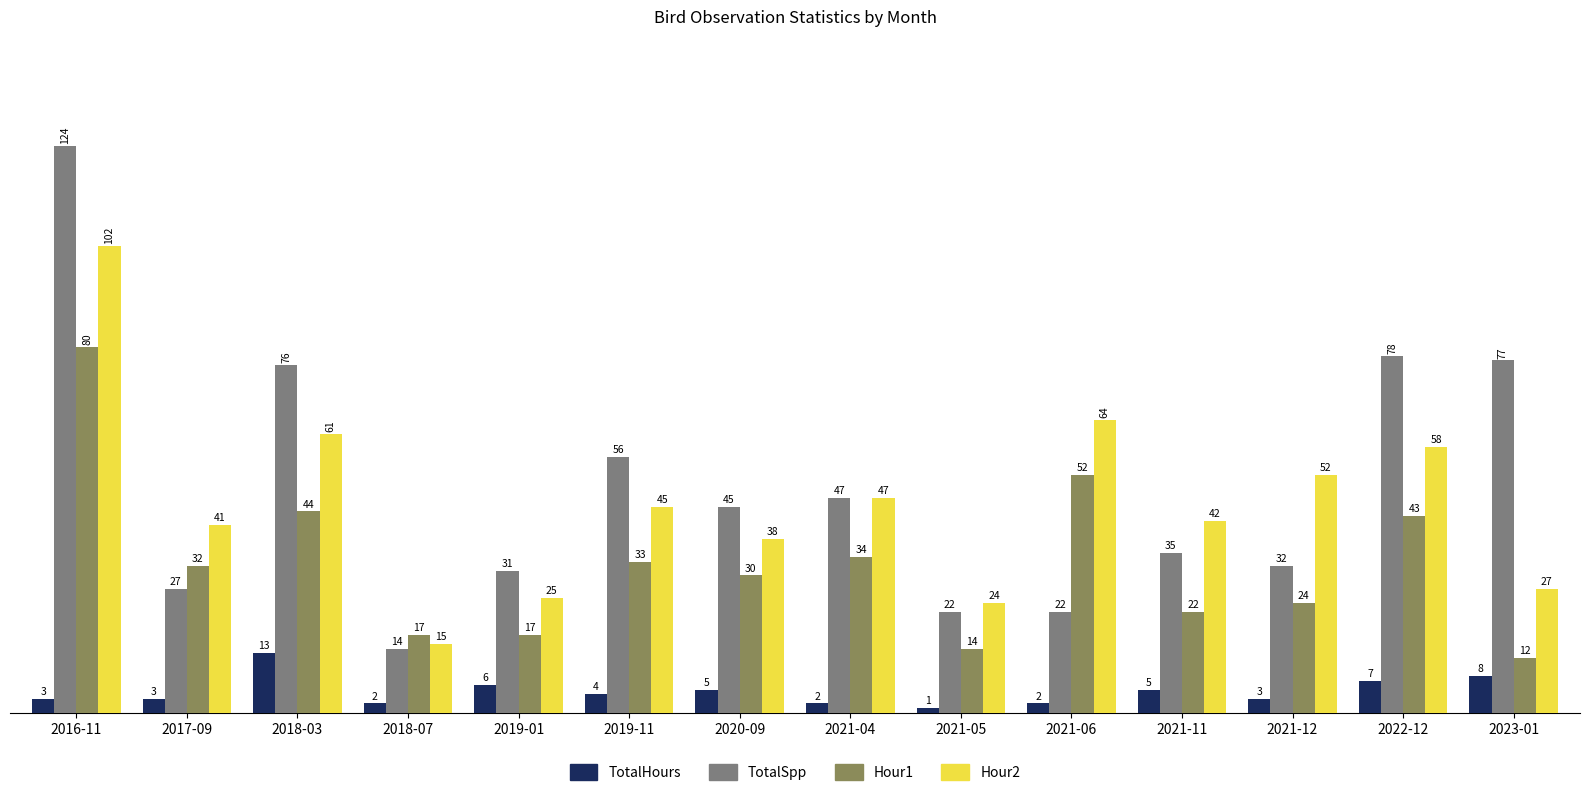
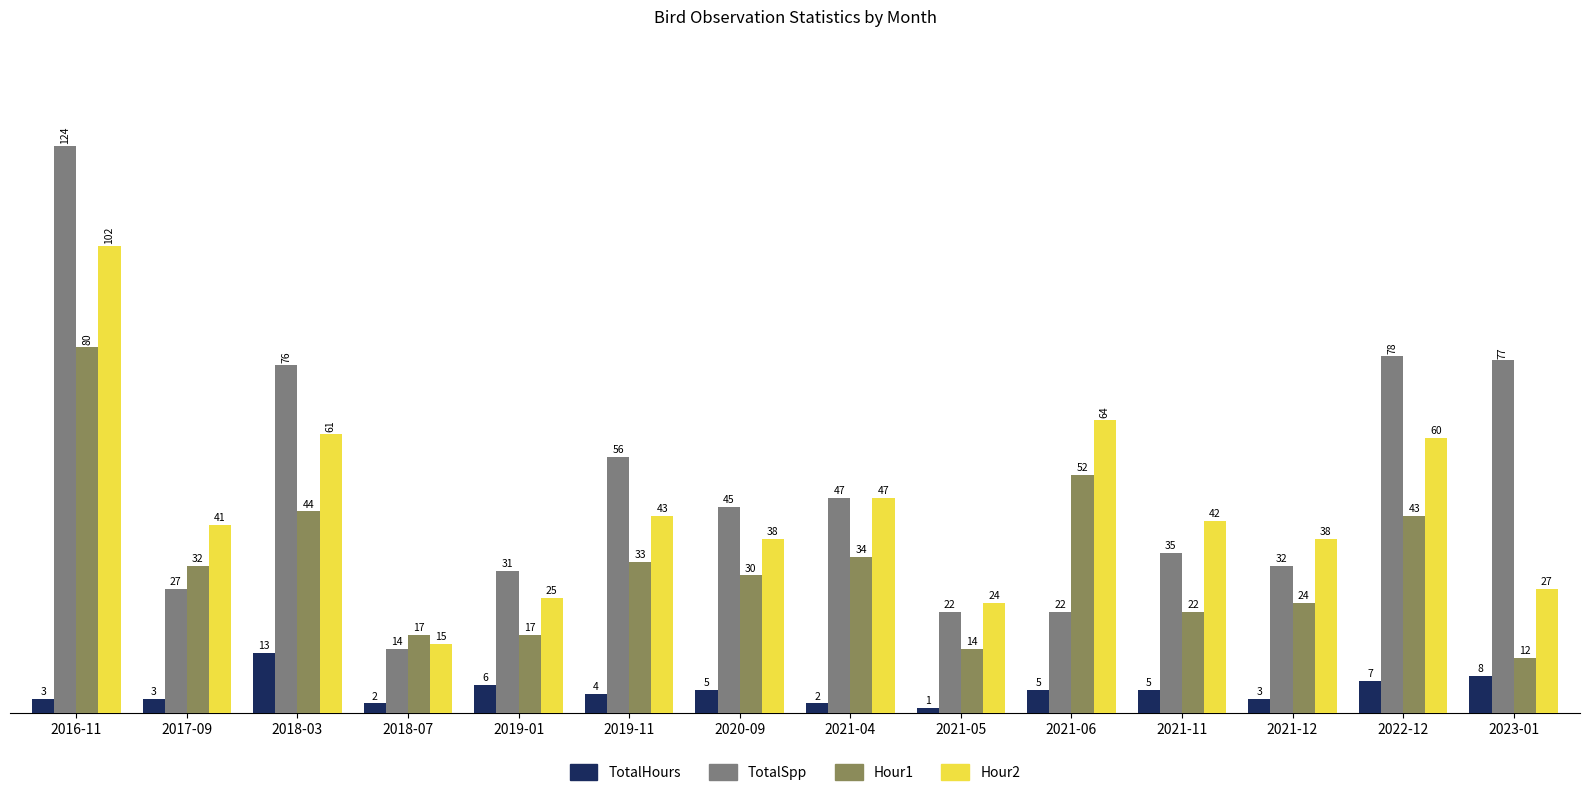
Hour2, 2019-11: 45 -> 43
TotalHours, 2021-06: 2 -> 5
Hour2, 2021-12: 52 -> 38
Hour2, 2022-12: 58 -> 60
